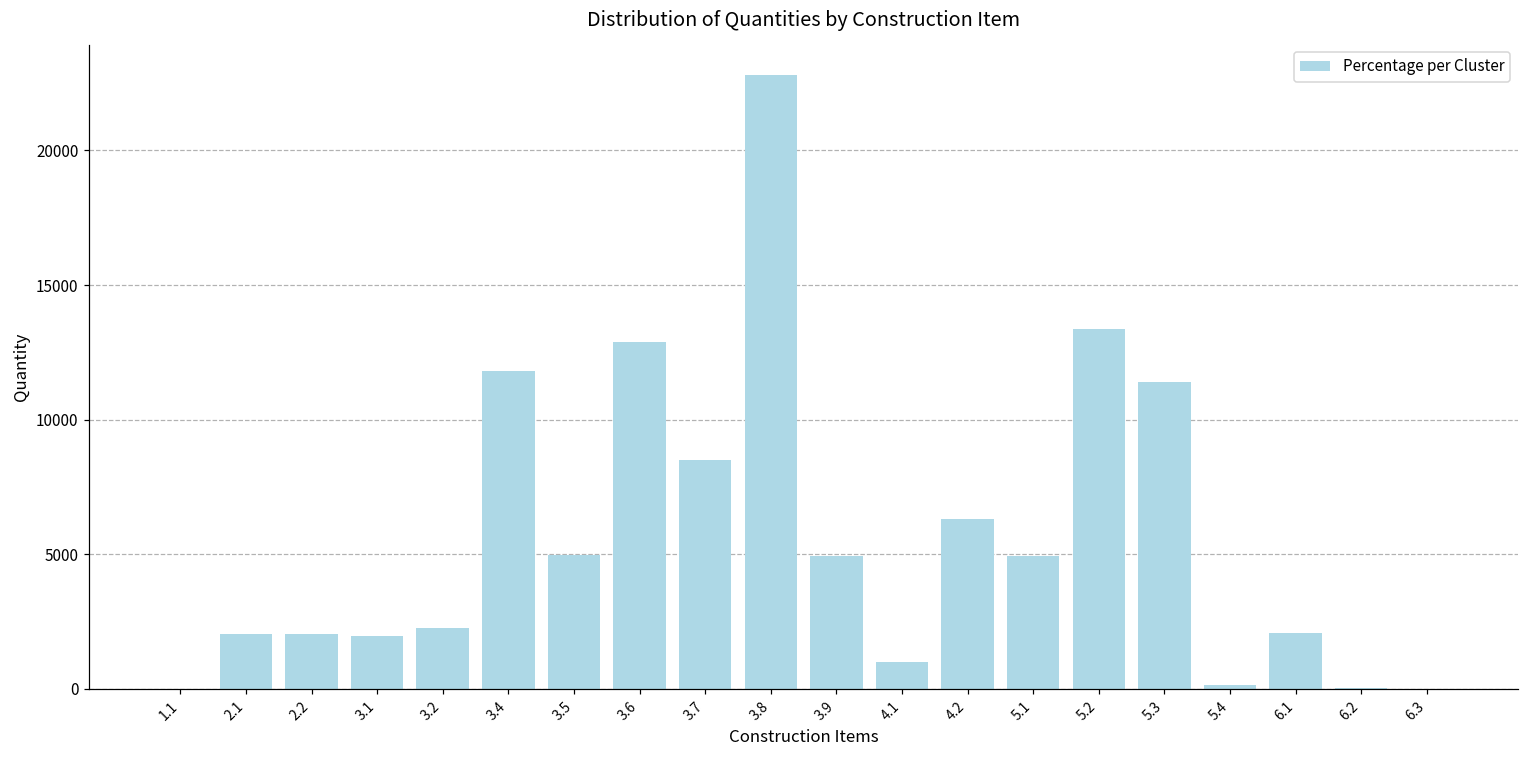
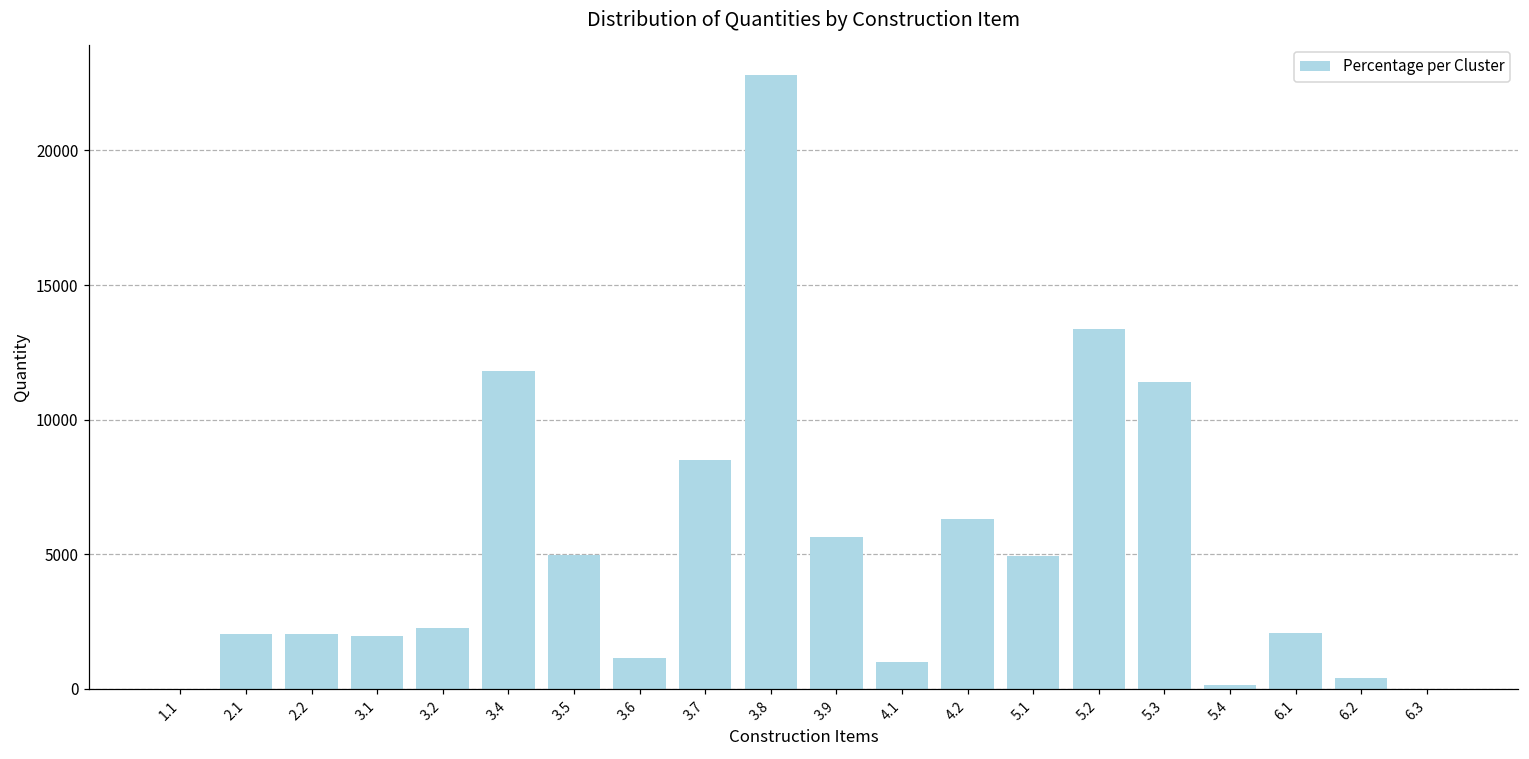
3.6: 12900 -> 1100
3.9: 5000 -> 5600
6.2: 0 -> 400
